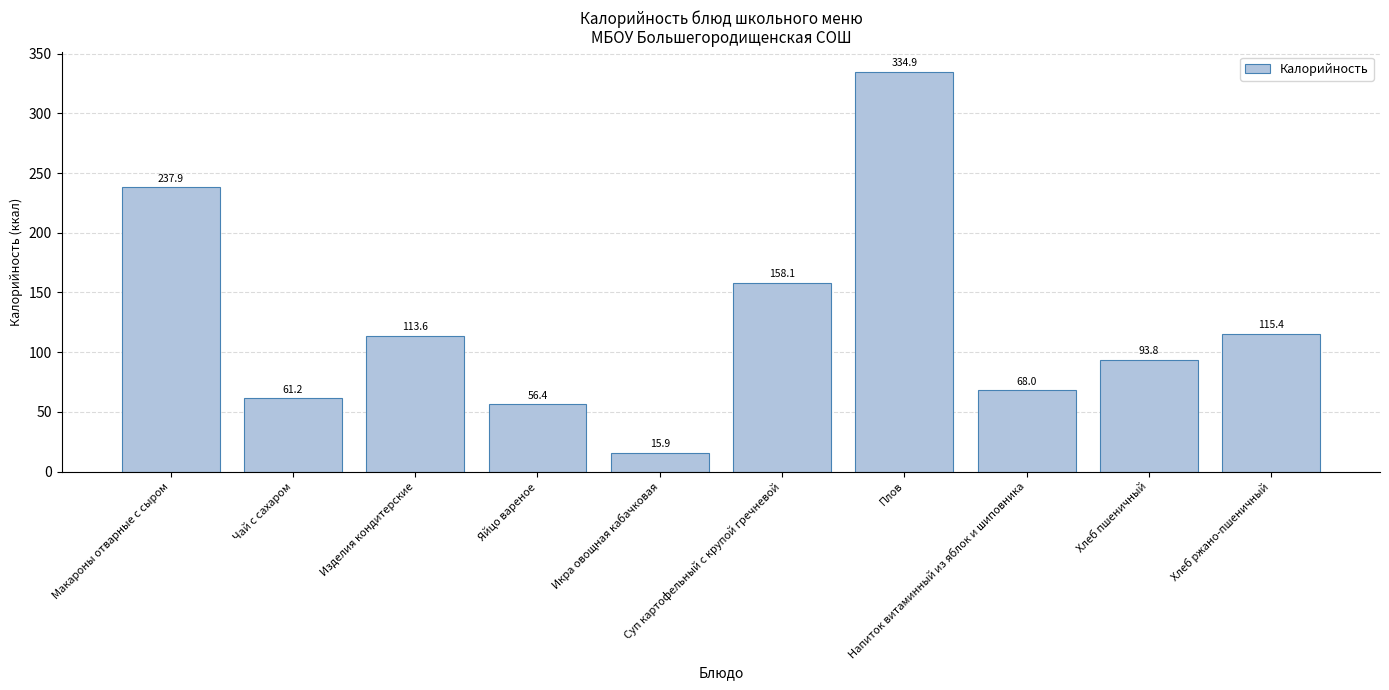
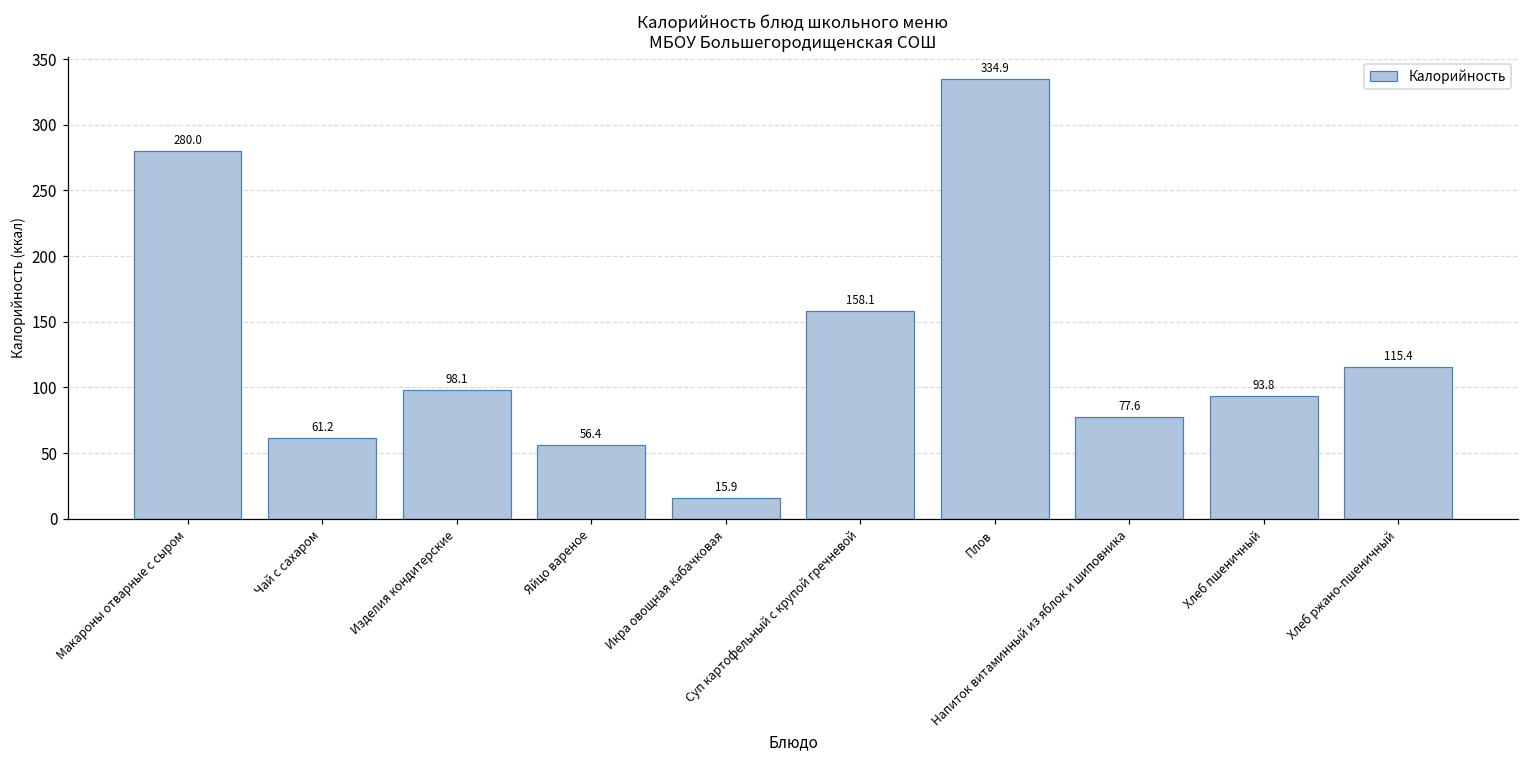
Макароны отварные с сыром: 237.9 -> 280.0
Изделия кондитерские: 113.6 -> 98.1
Напиток витаминный из яблок и шиповника: 68.0 -> 77.6
